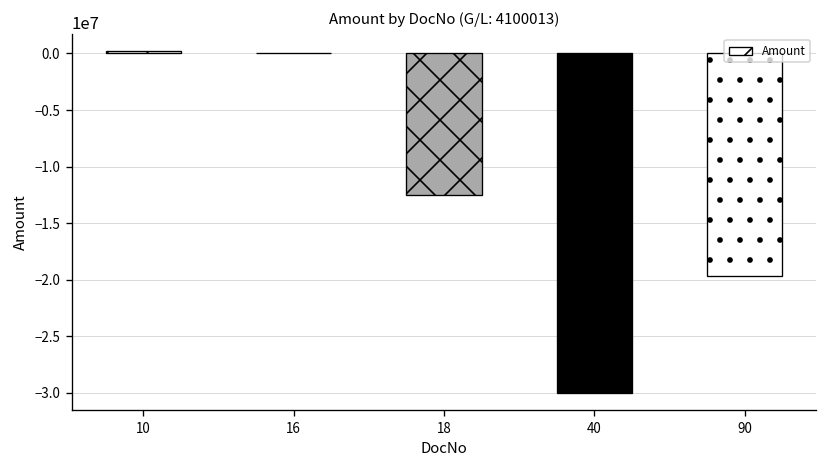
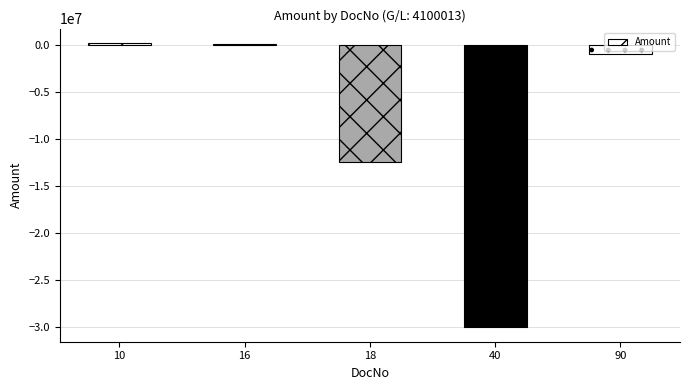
90: -20000000 -> -1000000
